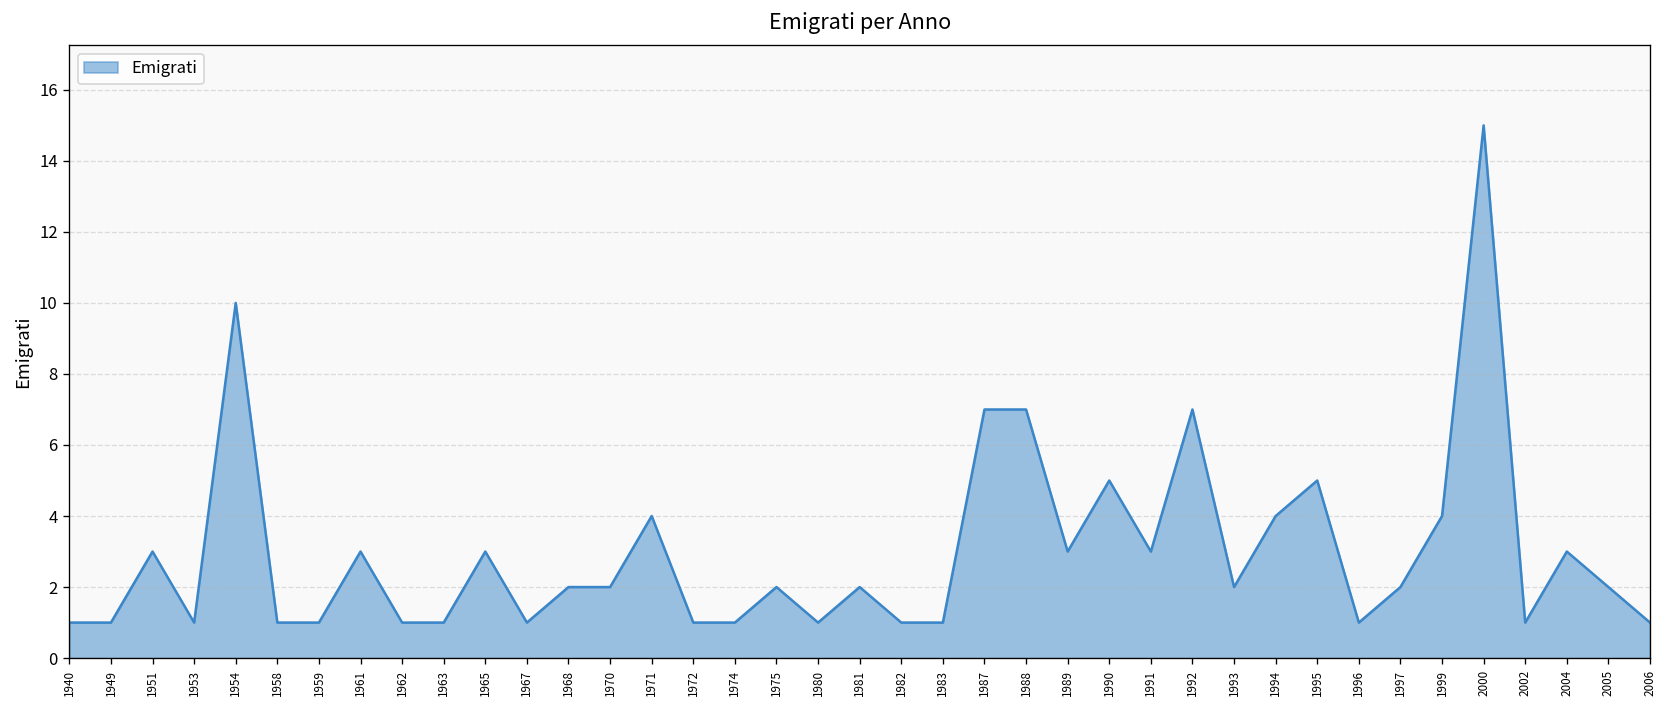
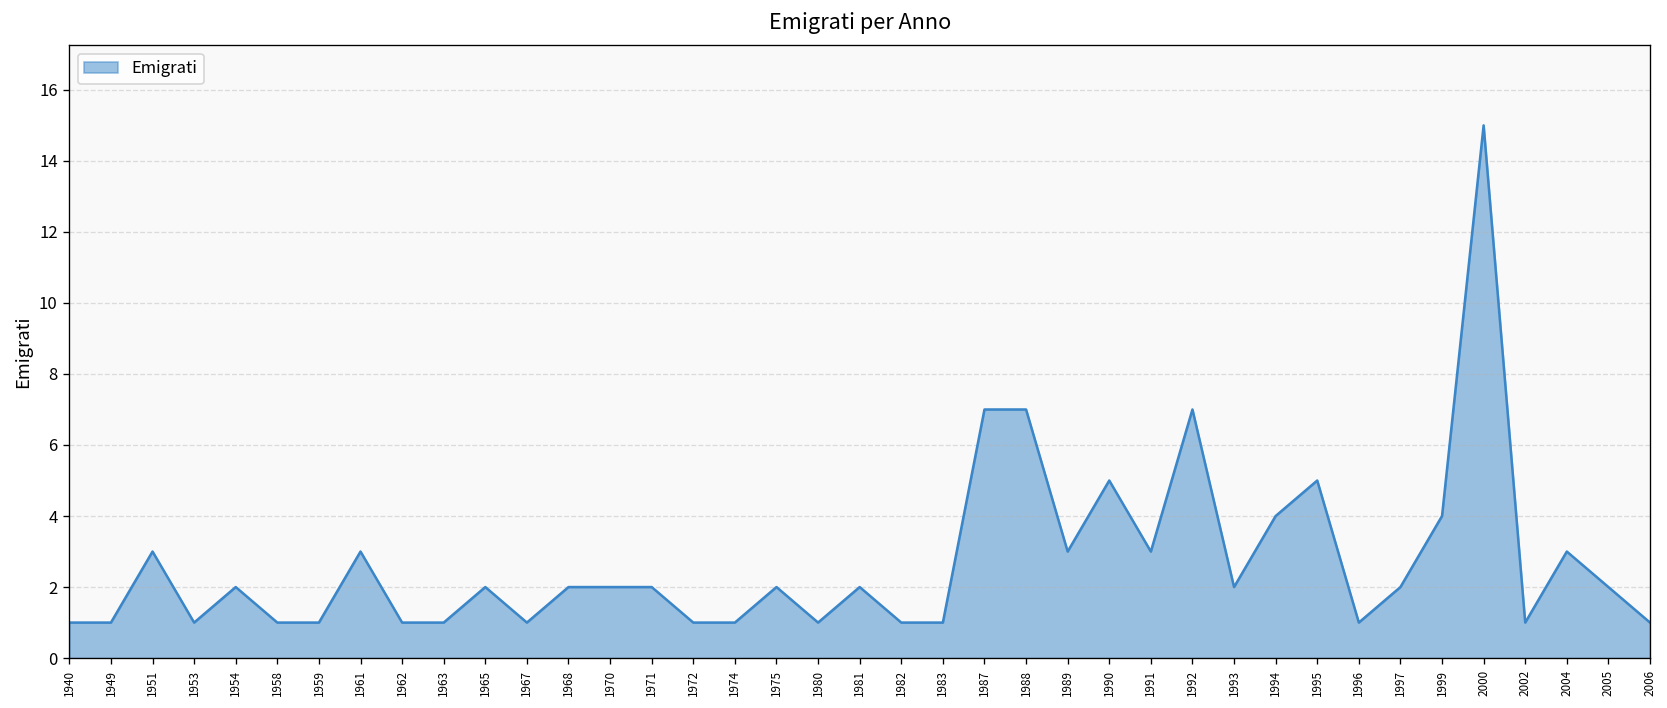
1954: 10 -> 2
1965: 3 -> 2
1971: 4 -> 2
